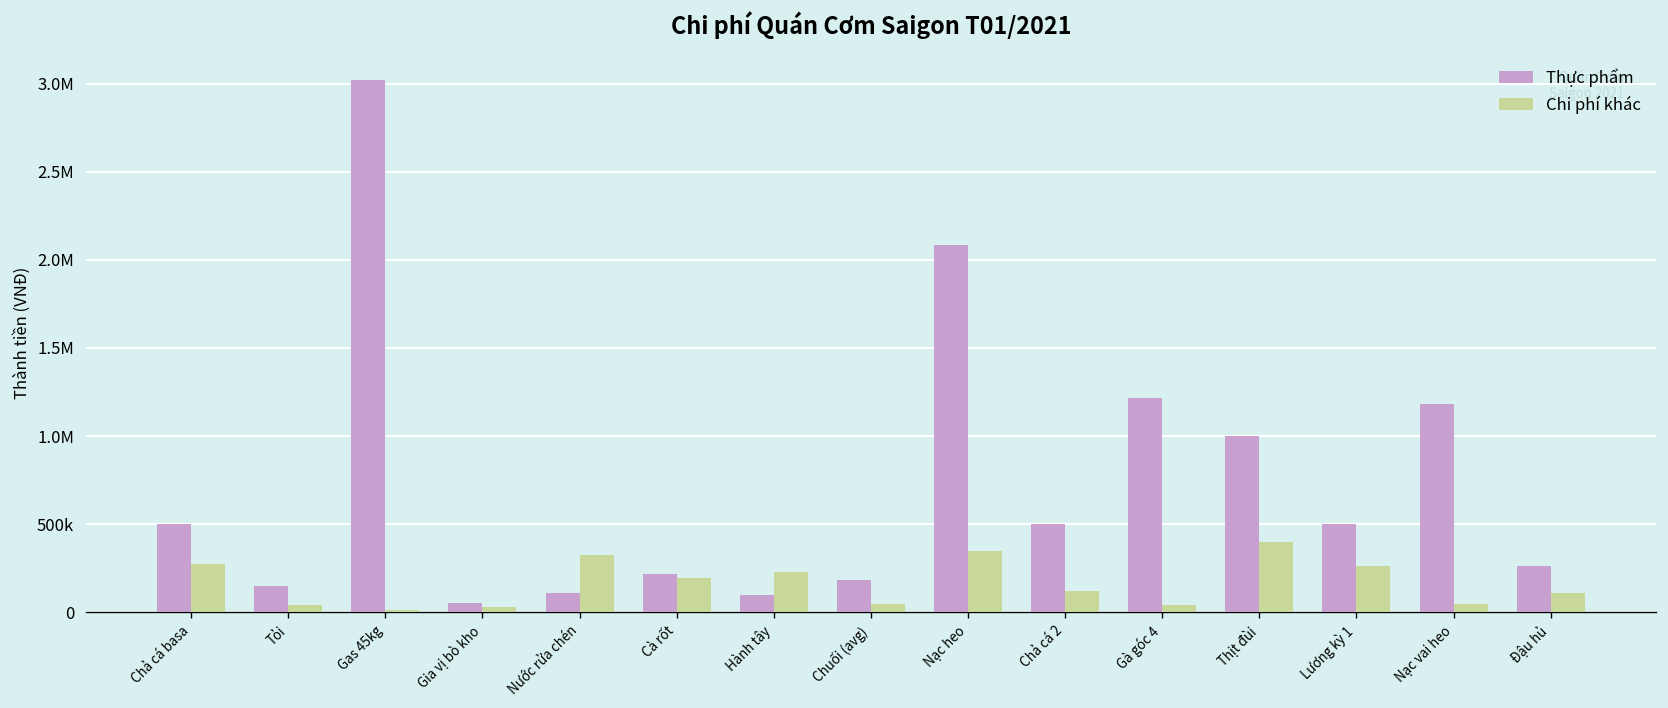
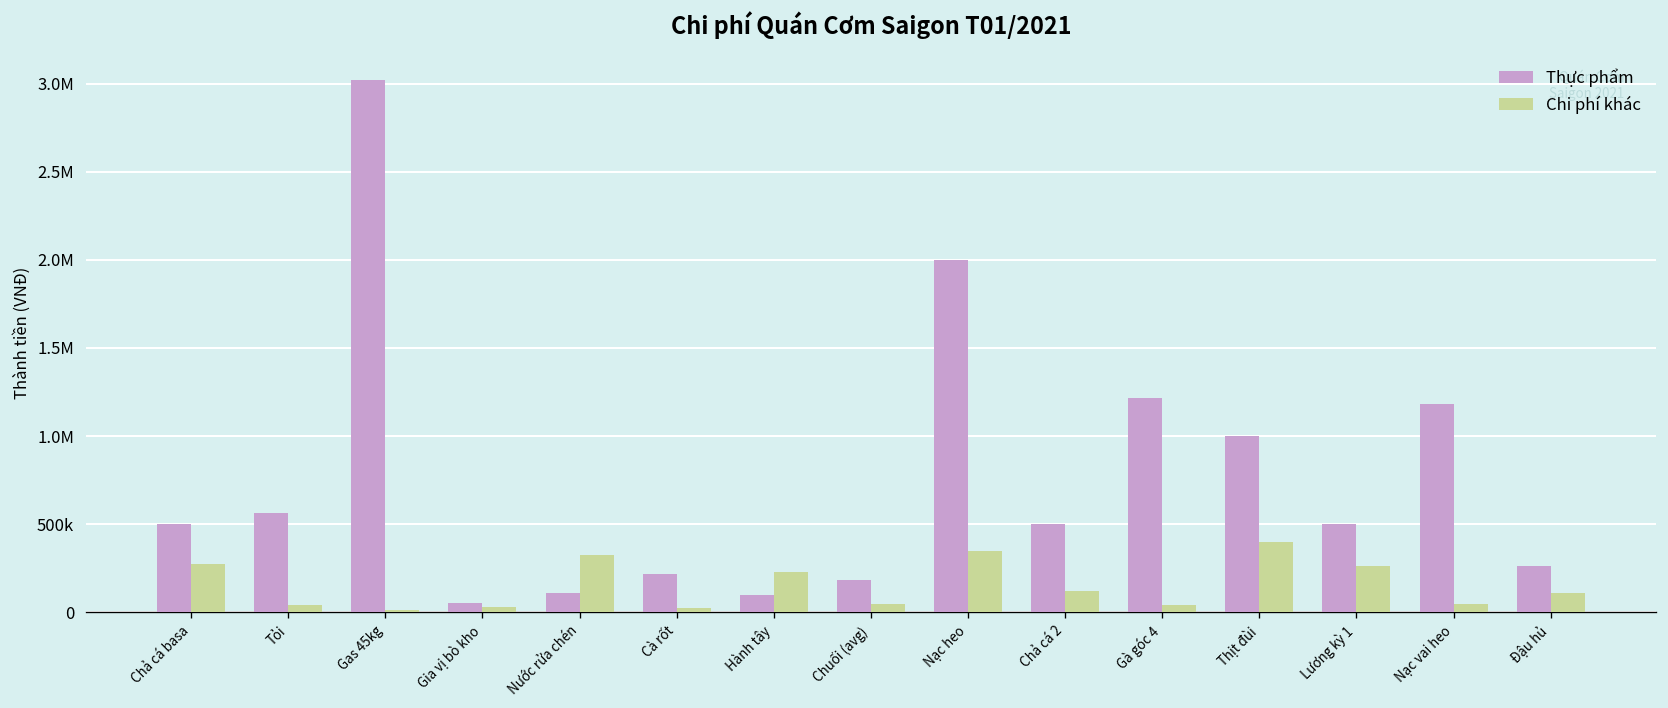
Thực phẩm, Tỏi: 150000 -> 560000
Chi phí khác, Cà rốt: 190000 -> 20000
Thực phẩm, Nạc heo: 2080000 -> 2000000
